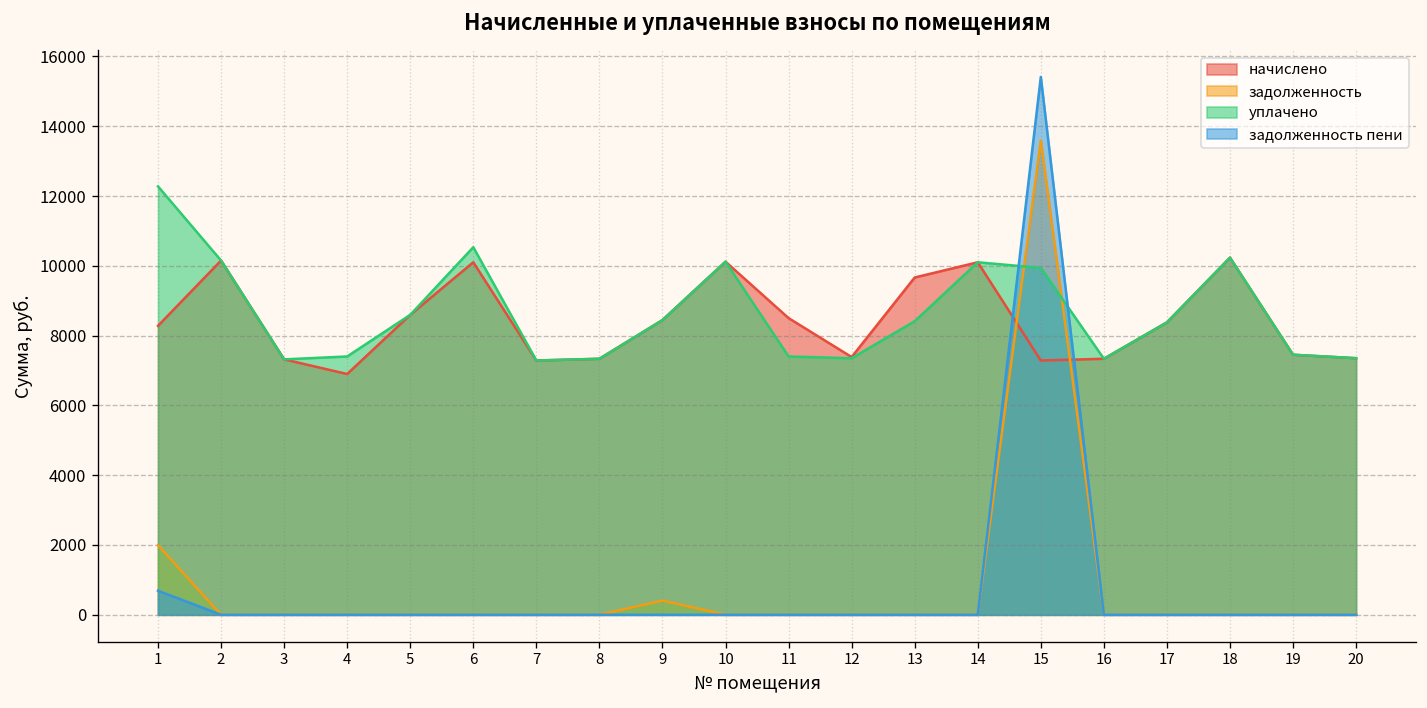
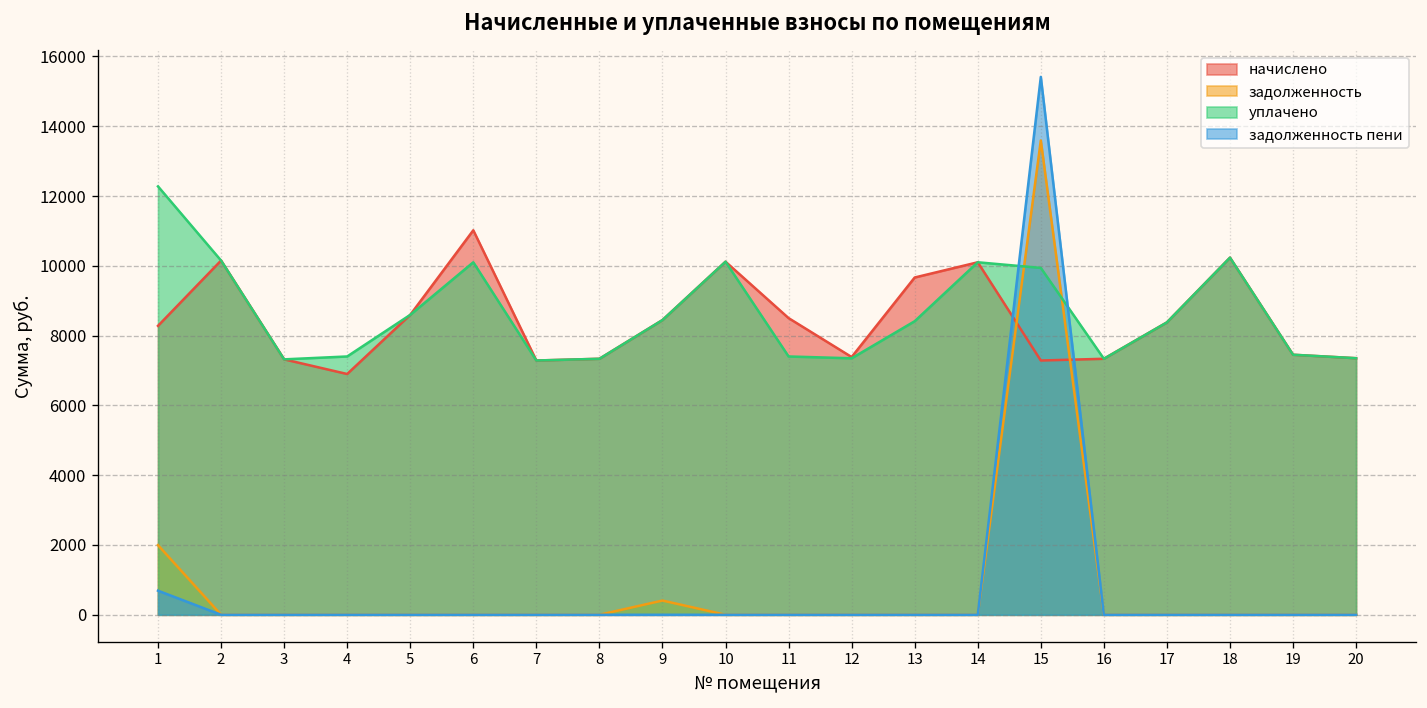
начислено, 6: 10100 -> 11000
уплачено, 6: 10500 -> 10100
